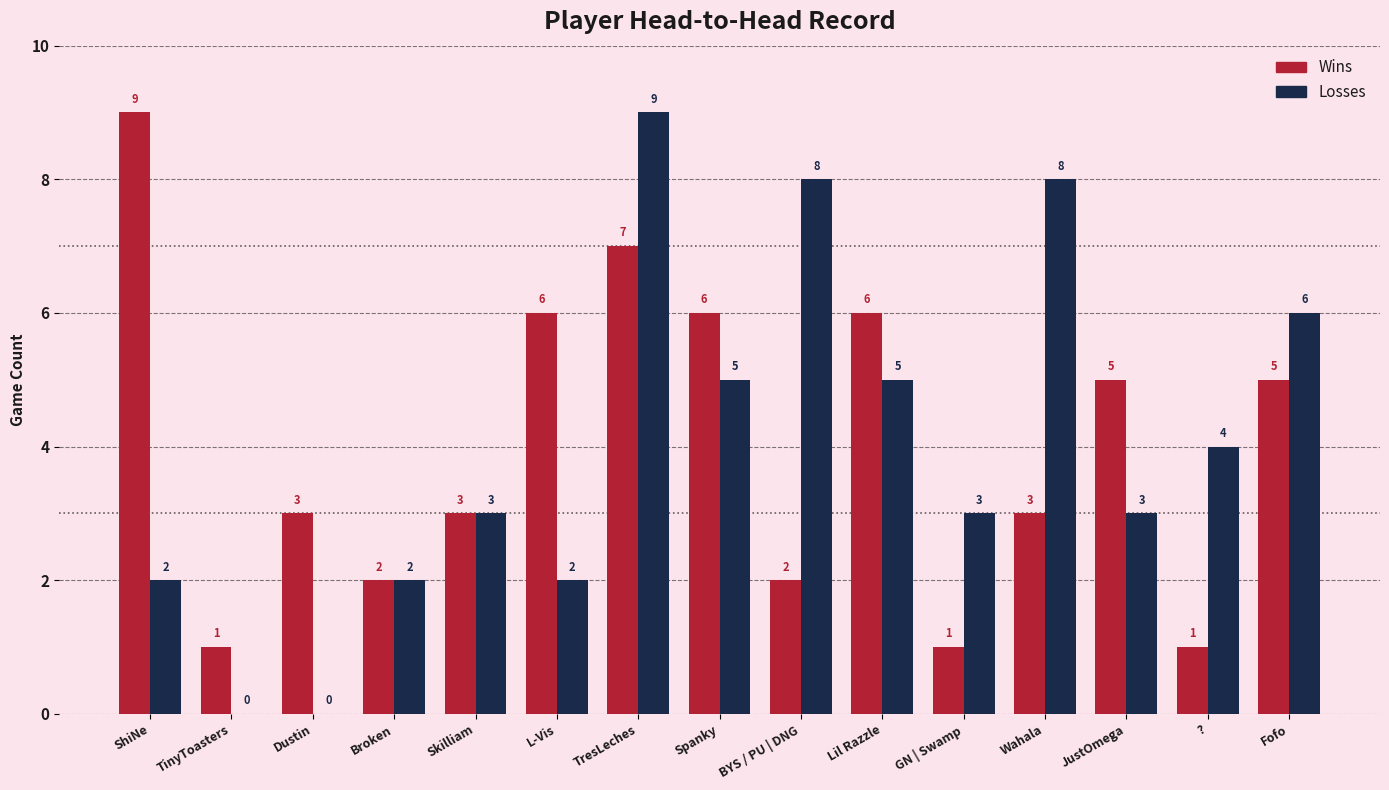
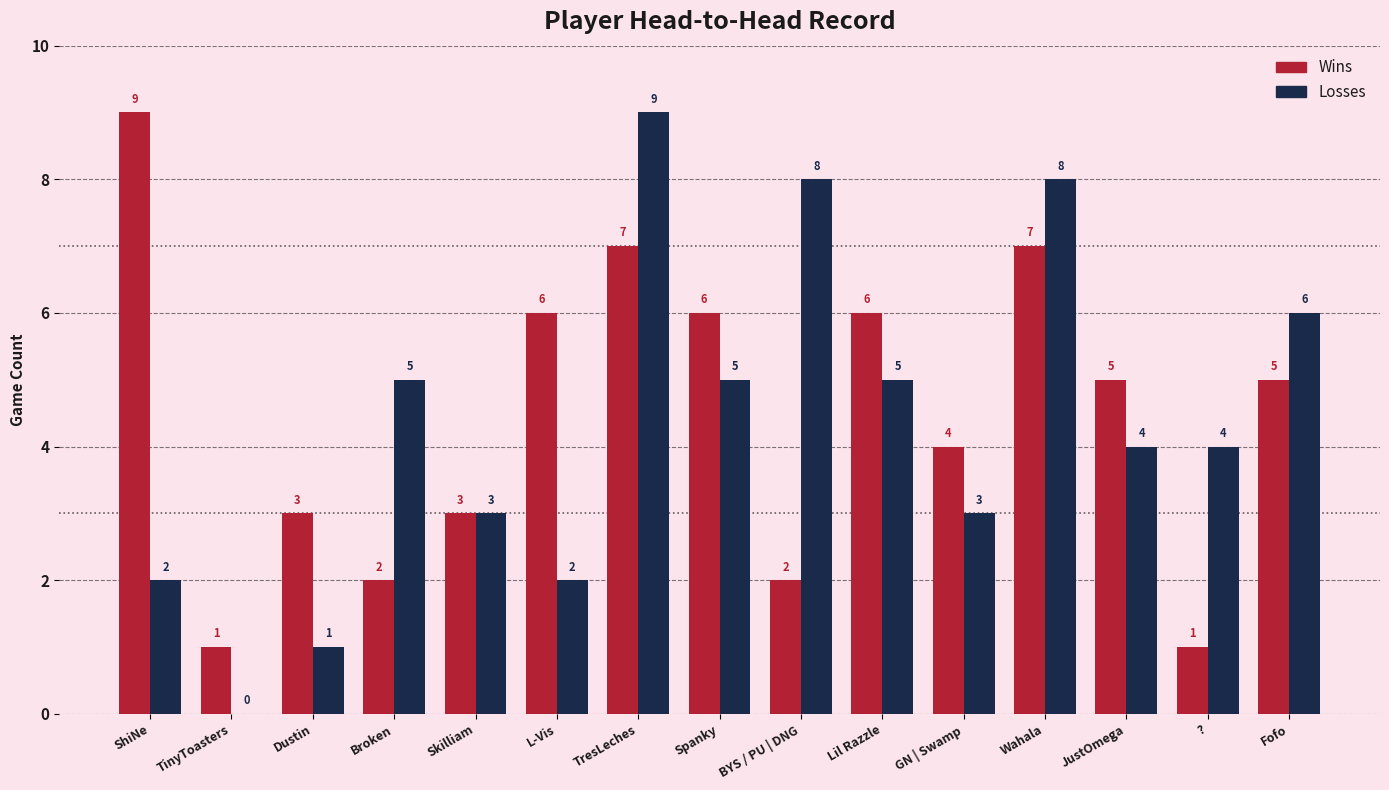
Losses, Dustin: 0 -> 1
Losses, Broken: 2 -> 5
Wins, GN | Swamp: 1 -> 4
Wins, Wahala: 3 -> 7
Losses, JustOmega: 3 -> 4
